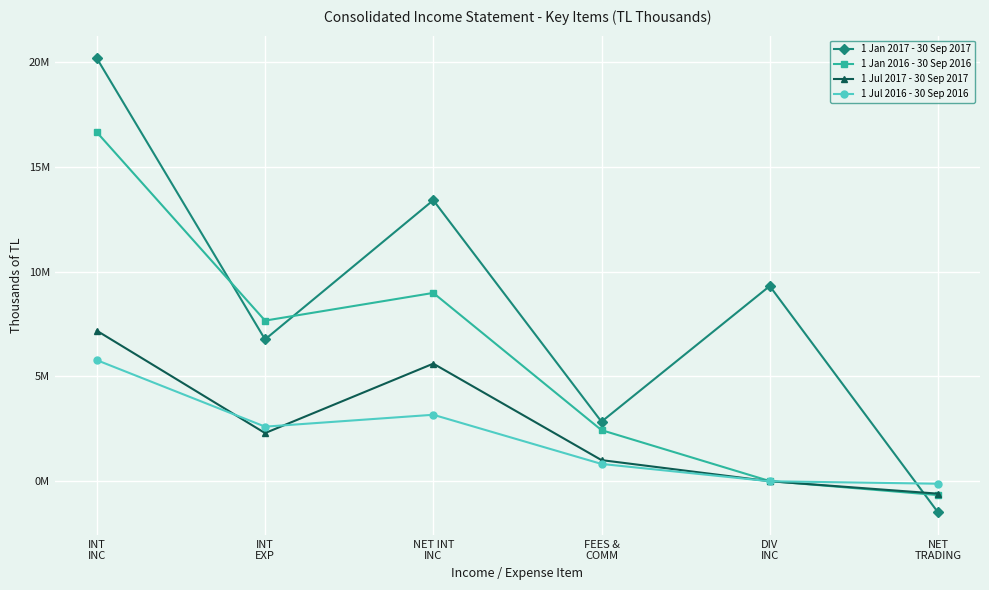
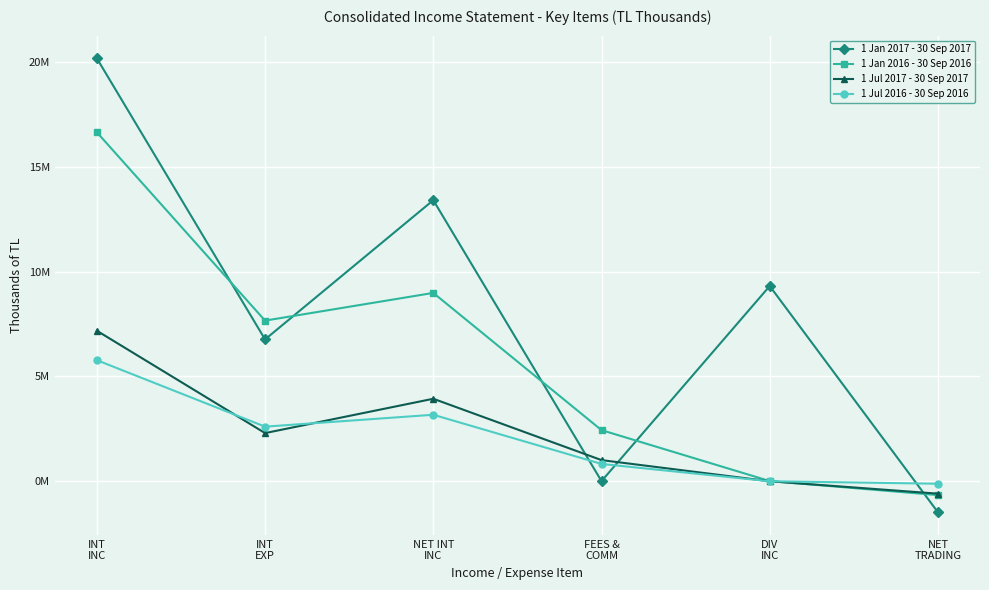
1 Jul 2017 - 30 Sep 2017, NET INT INC: 5600000 -> 3900000
1 Jan 2017 - 30 Sep 2017, FEES & COMM: 2800000 -> 0
